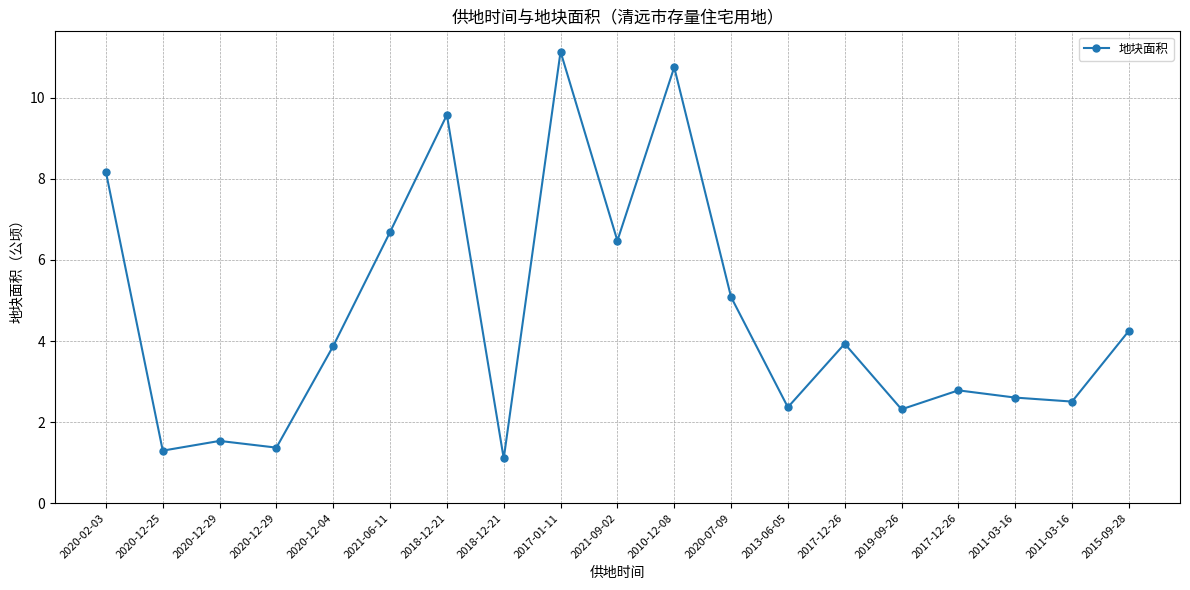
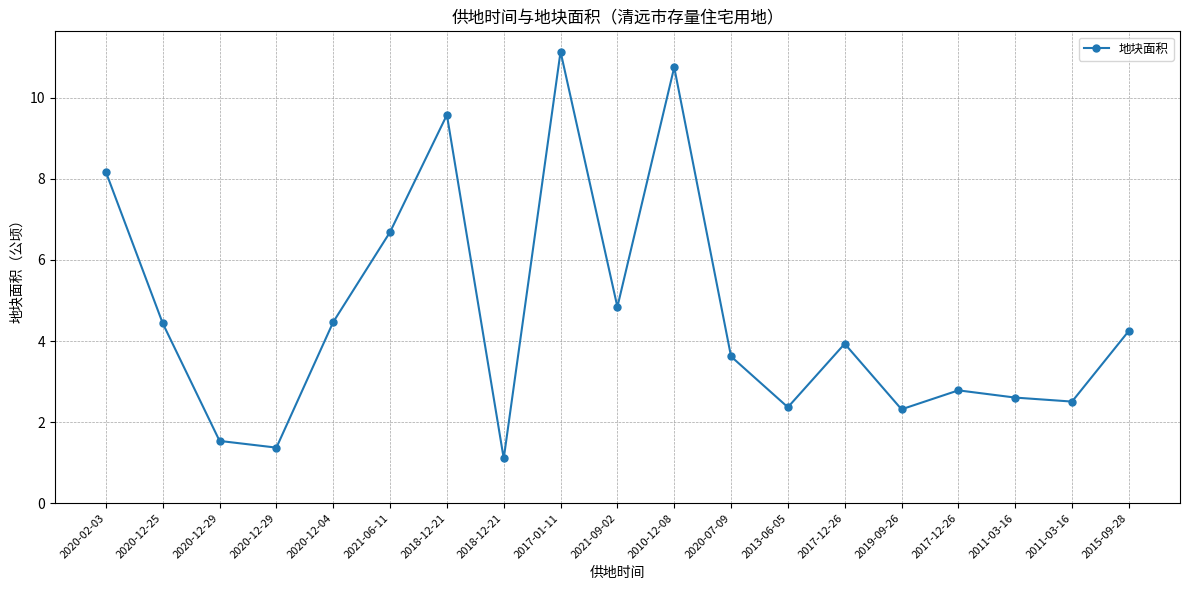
2020-12-25: 1.3 -> 4.4
2020-12-04: 3.9 -> 4.5
2021-09-02: 6.5 -> 4.8
2020-07-09: 5.1 -> 3.6
